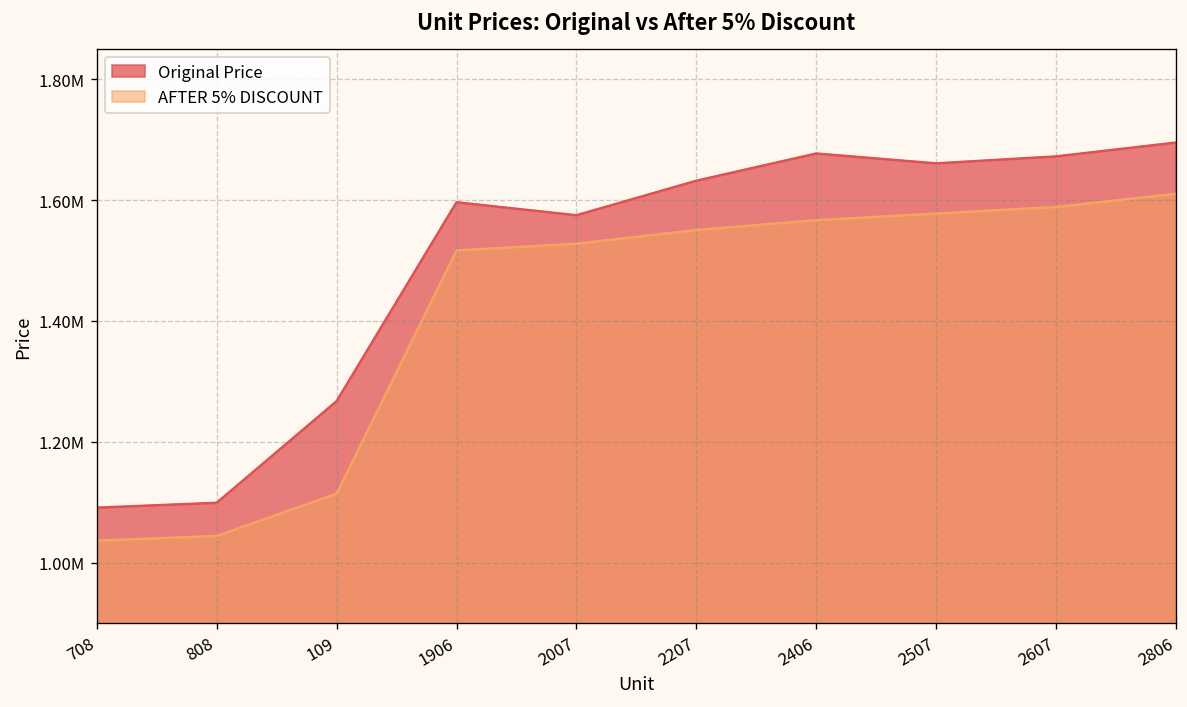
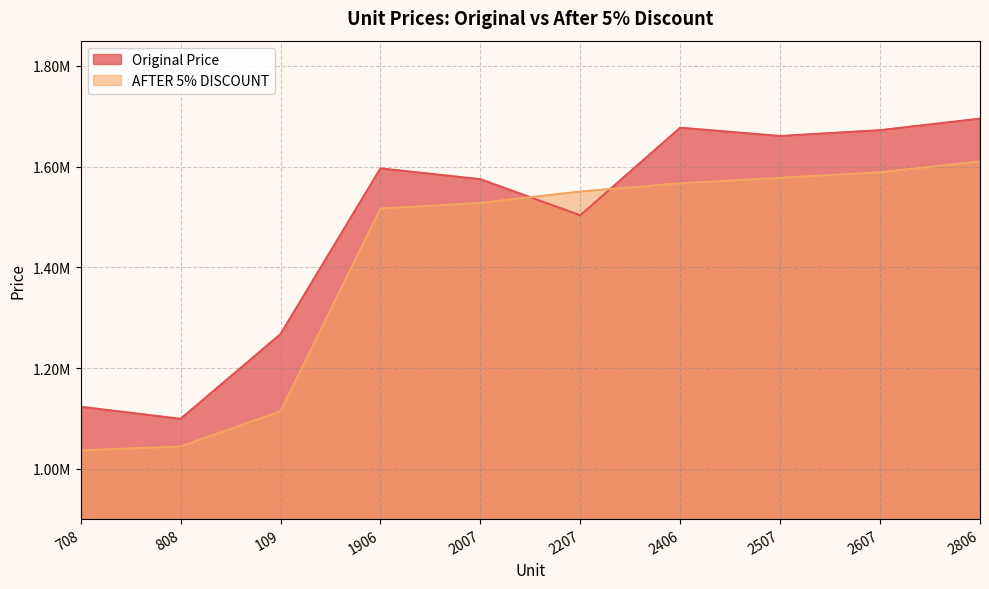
Original Price, 708: 1090000 -> 1120000
Original Price, 2207: 1630000 -> 1500000
